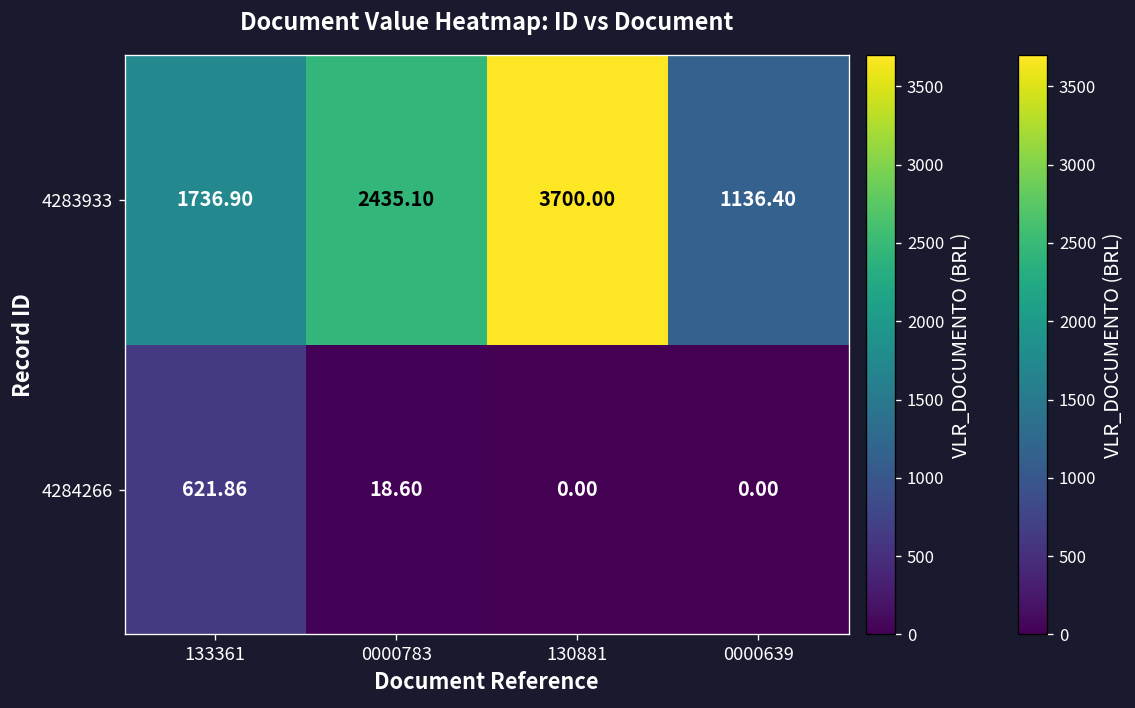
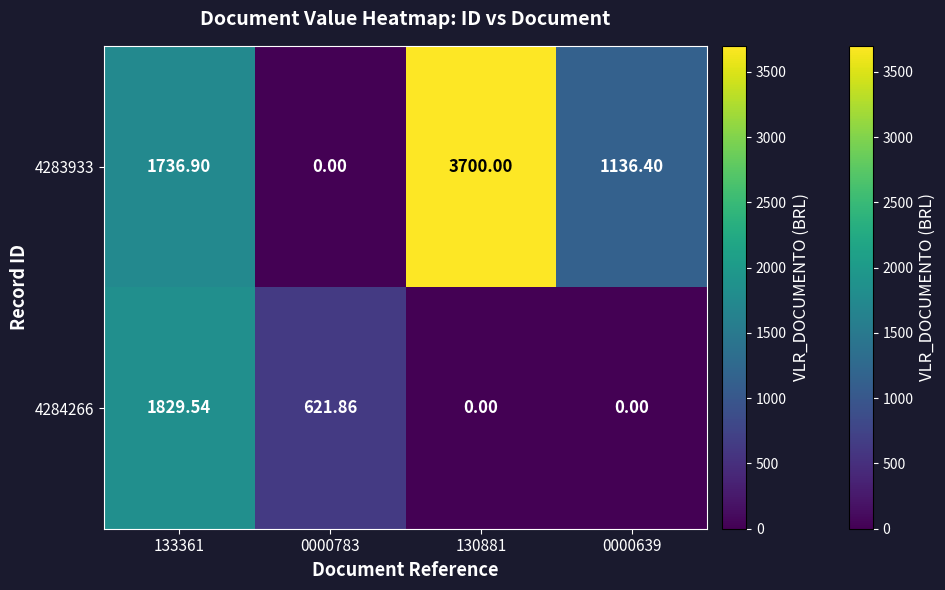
4283933, 0000783: 2435.10 -> 0.00
4284266, 133361: 621.86 -> 1829.54
4284266, 0000783: 18.60 -> 621.86
